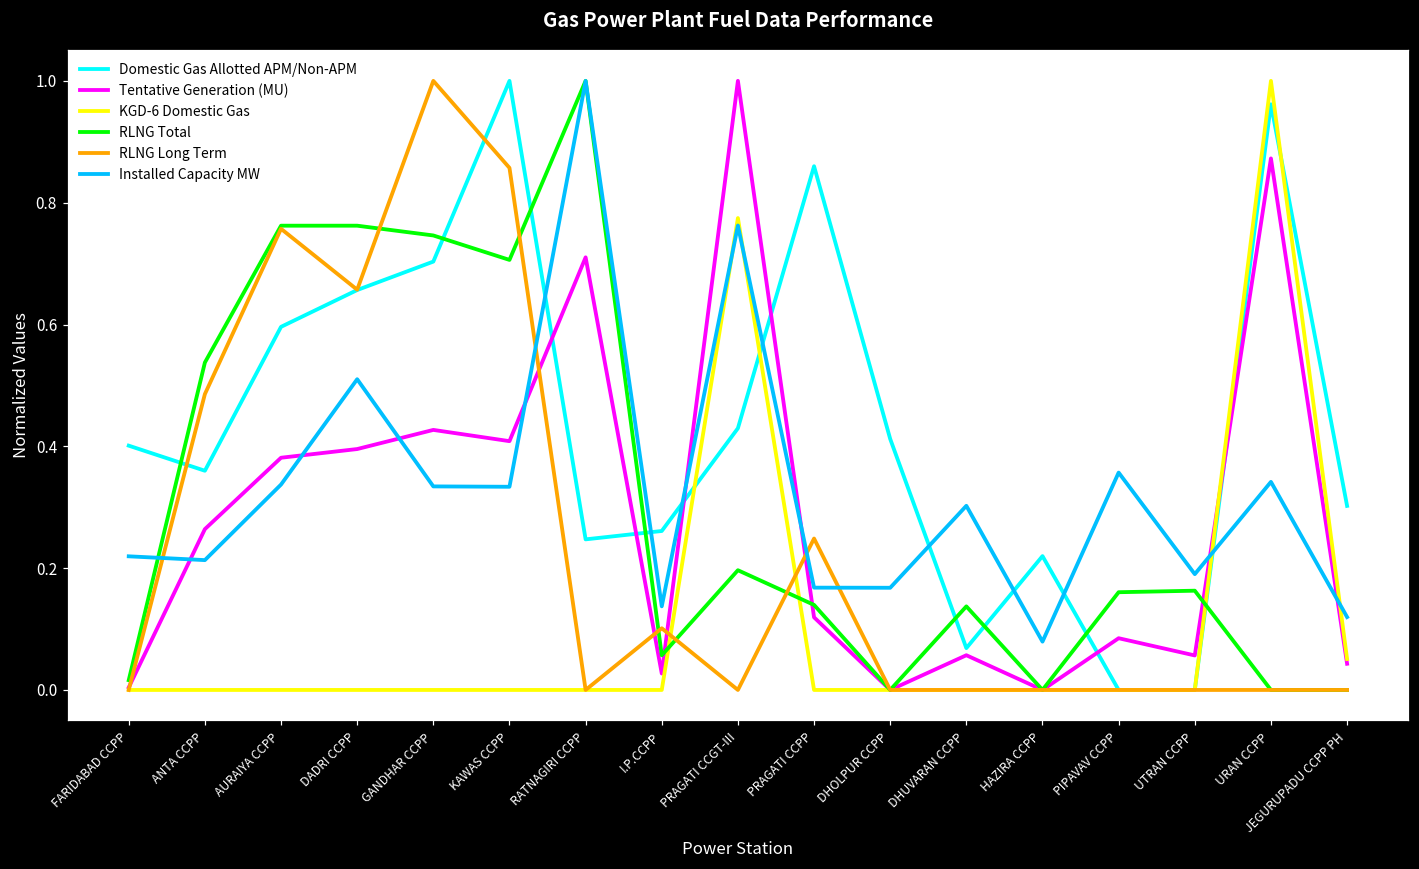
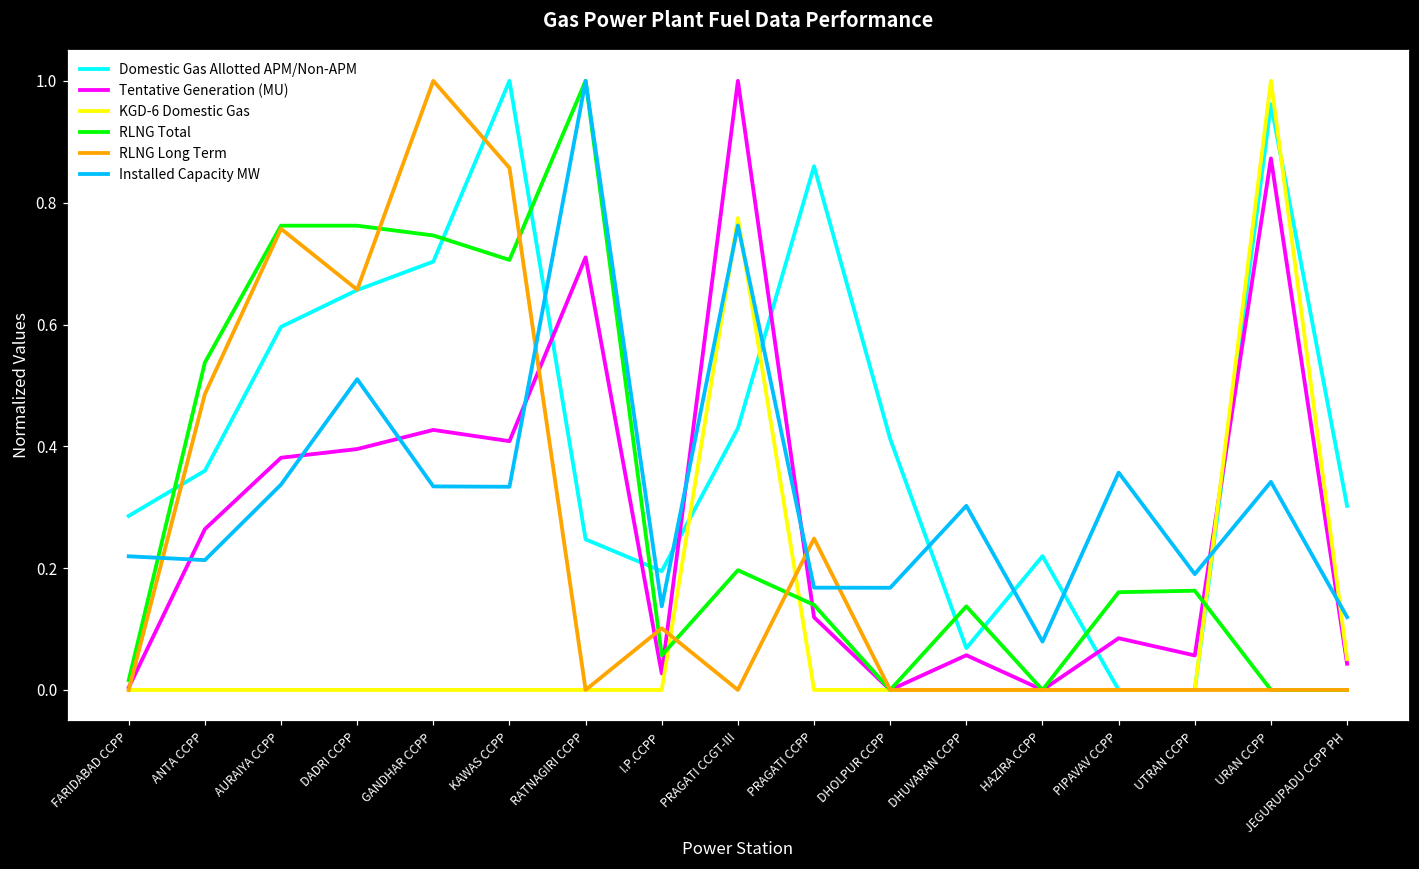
Domestic Gas Allotted APM/Non-APM, FARIDABAD CCPP: 0.40 -> 0.29
Domestic Gas Allotted APM/Non-APM, I.P.CCPP: 0.26 -> 0.20
